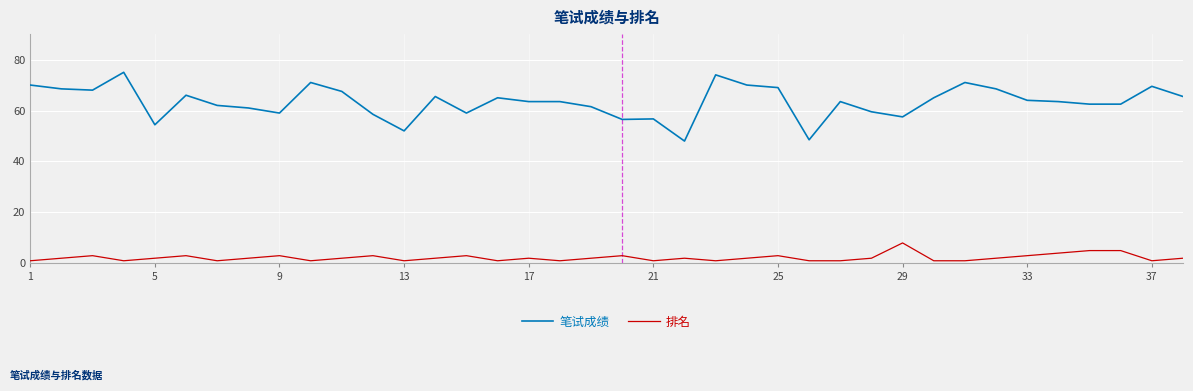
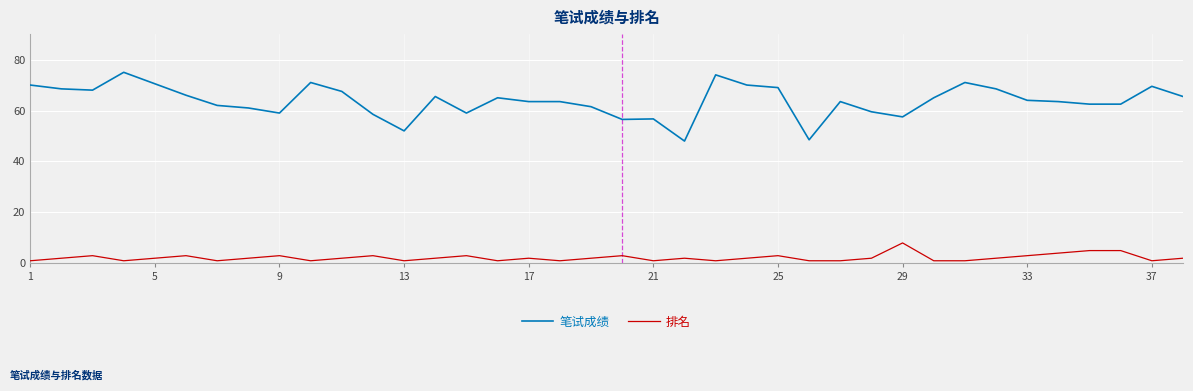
笔试成绩, 5: 54 -> 71
